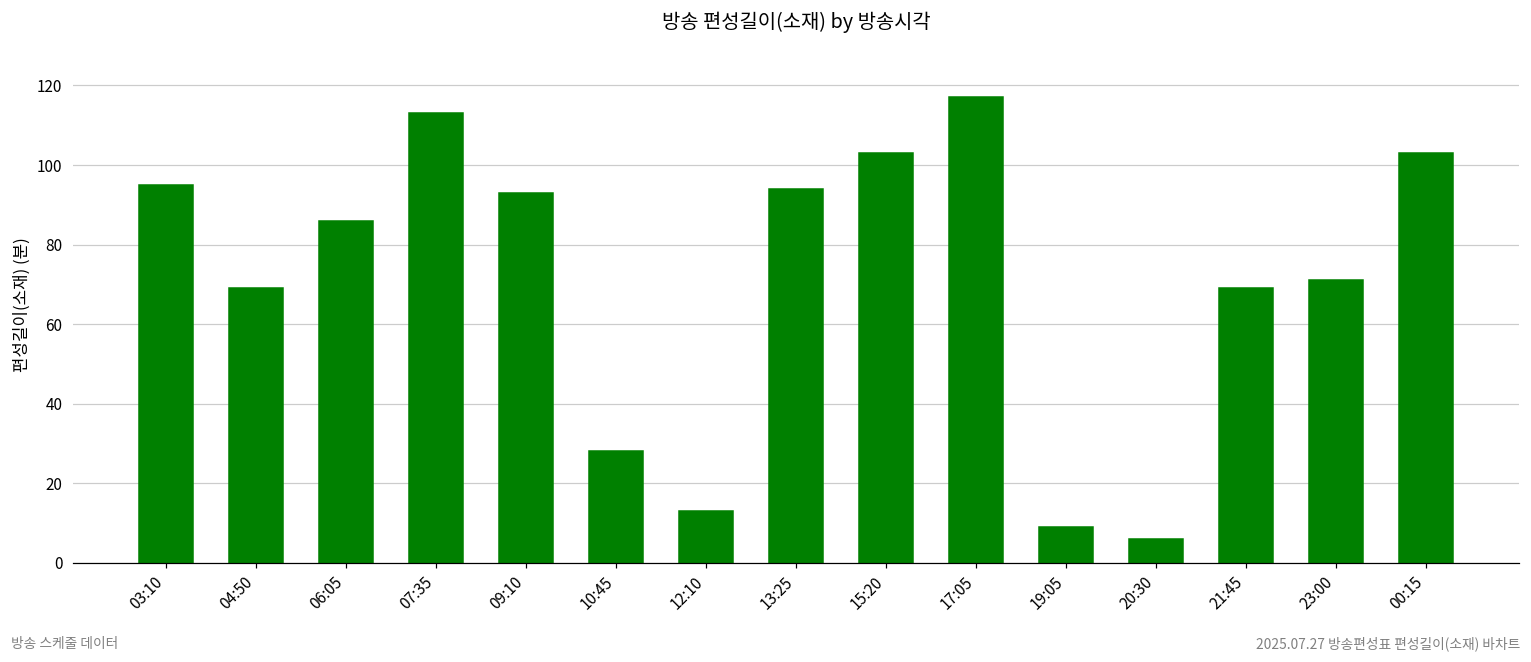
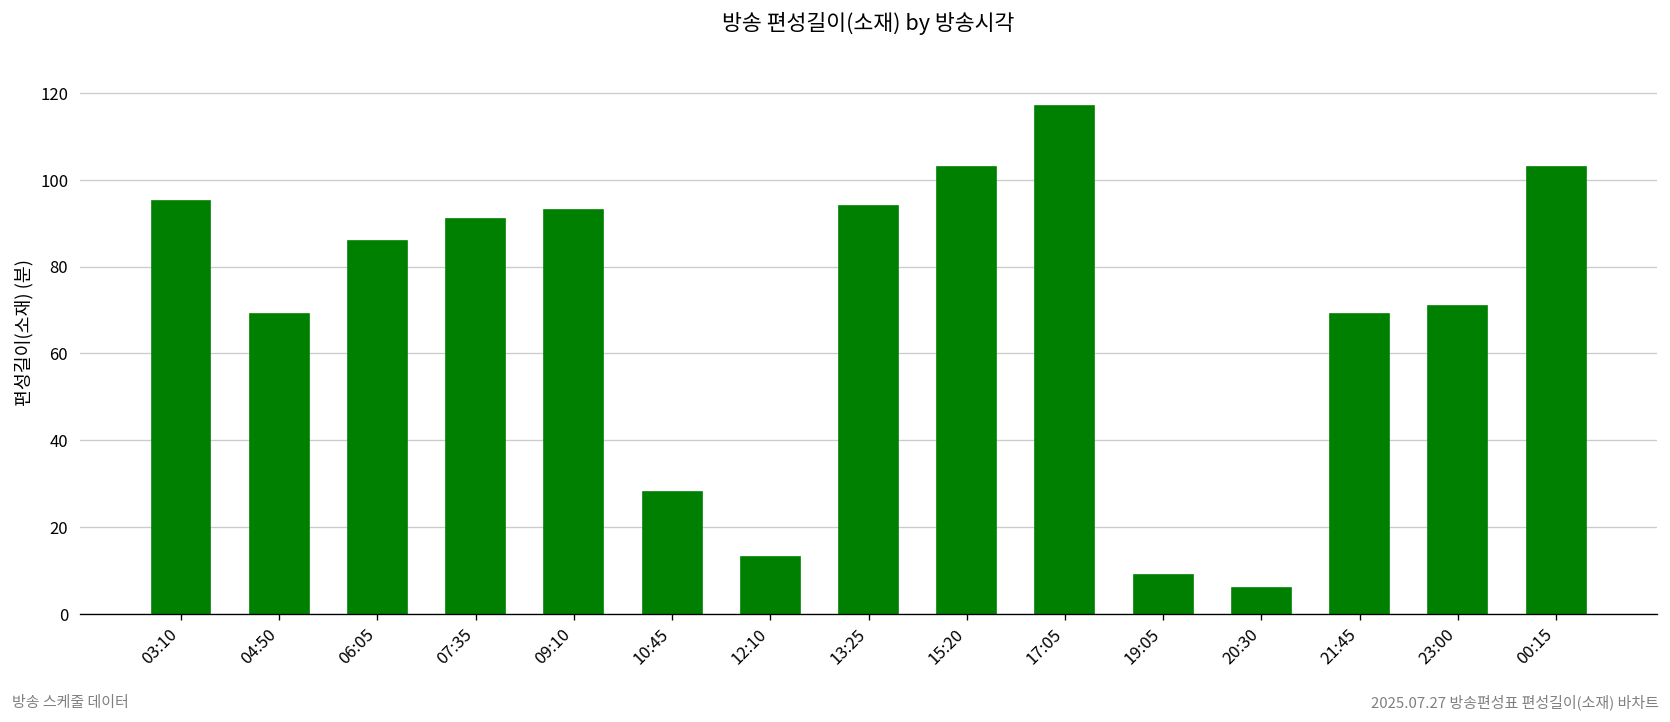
07:35: 113 -> 91
